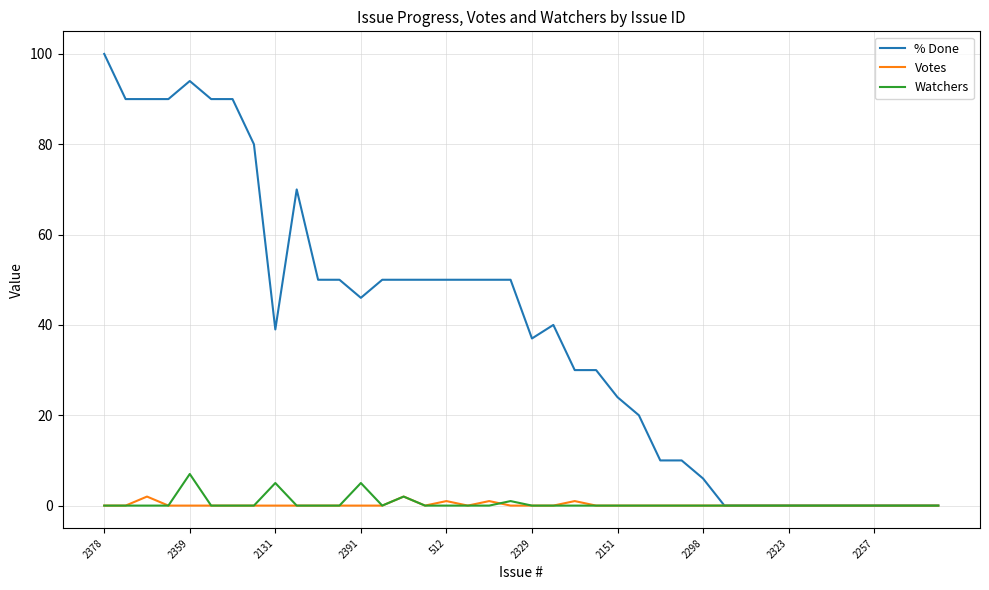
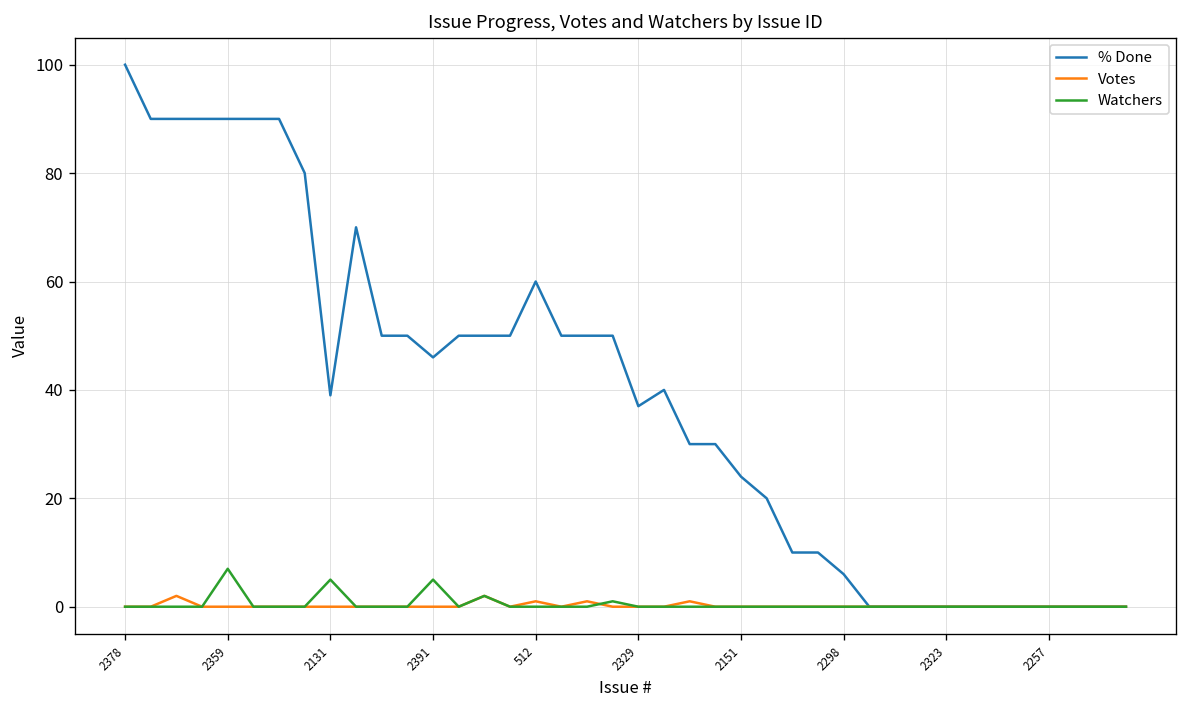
% Done, 2359: 94 -> 90
% Done, 512: 50 -> 60
